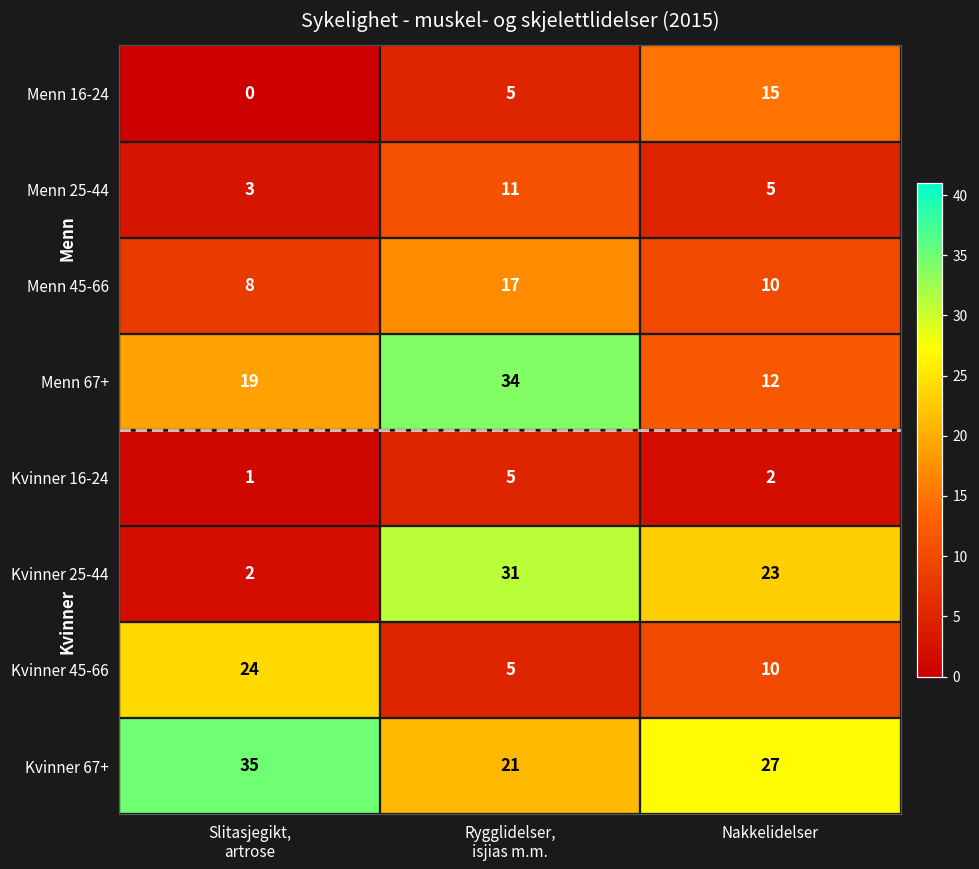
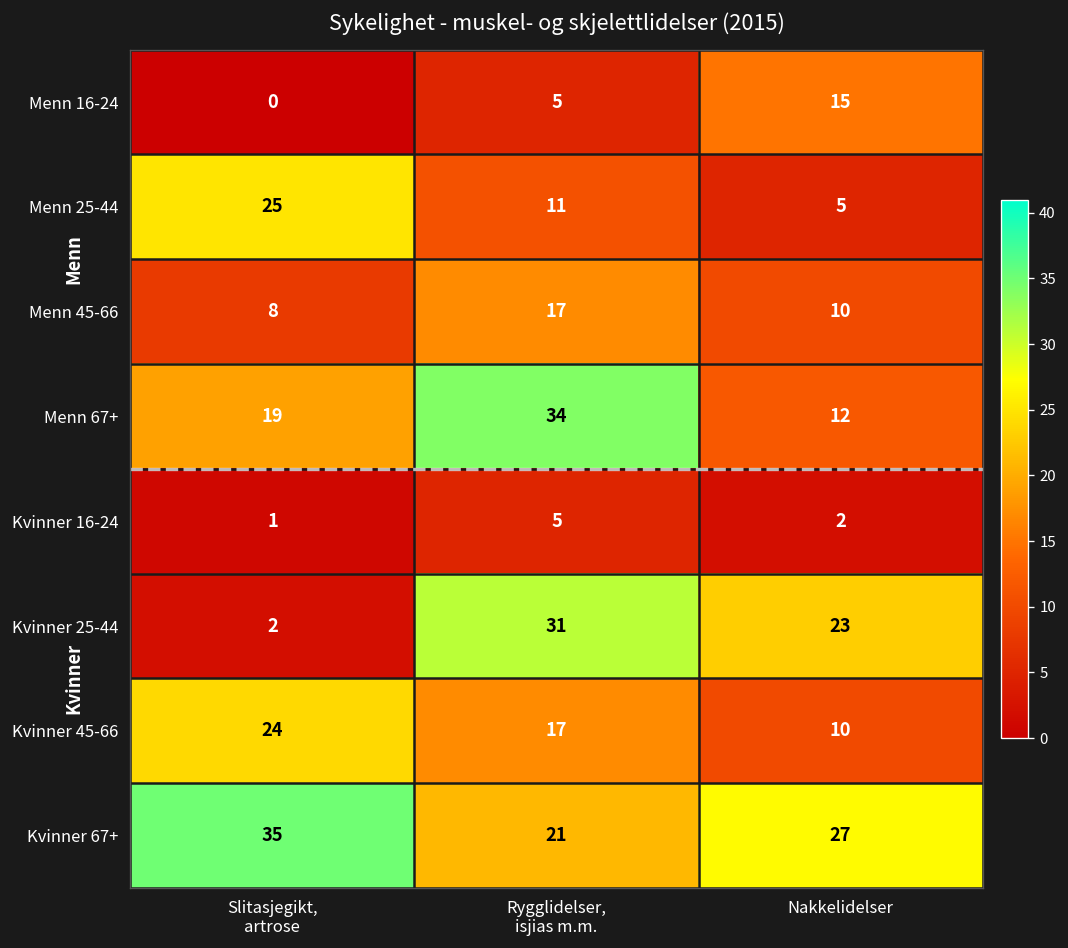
Menn 25-44, Slitasjegikt, artrose: 3 -> 25
Kvinner 45-66, Rygglidelser, isjias m.m.: 5 -> 17
